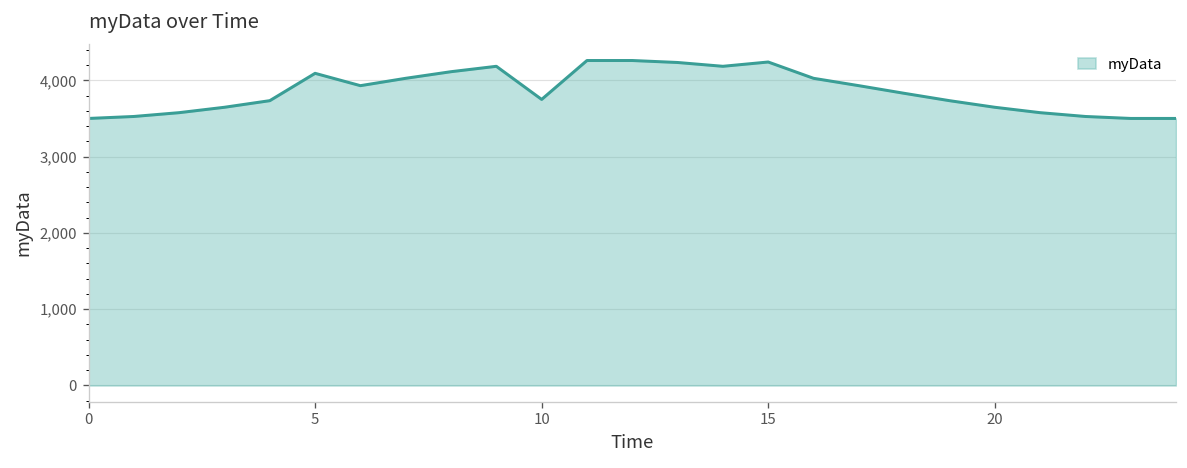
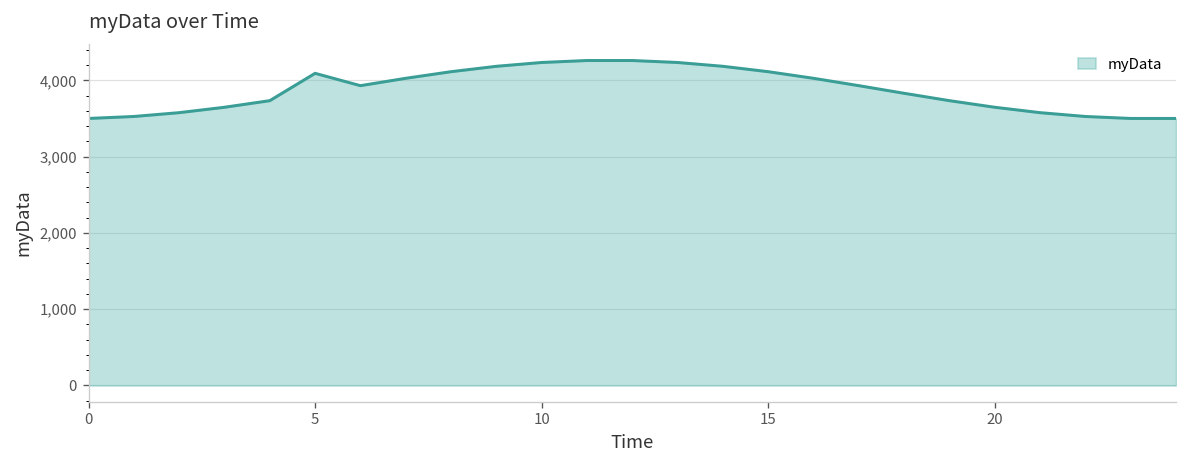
10: 3,700 -> 4,200
15: 4,200 -> 4,100
